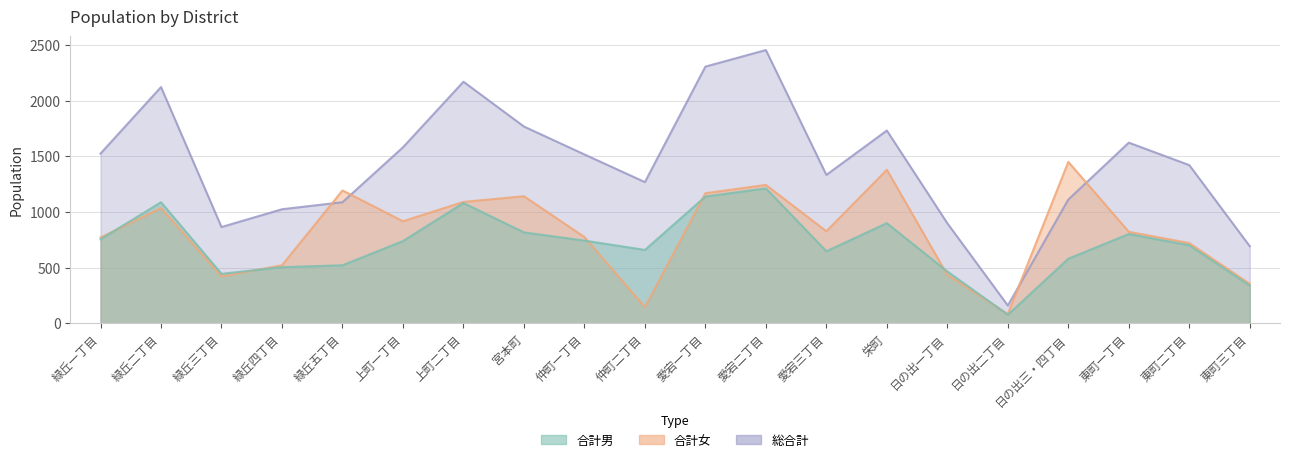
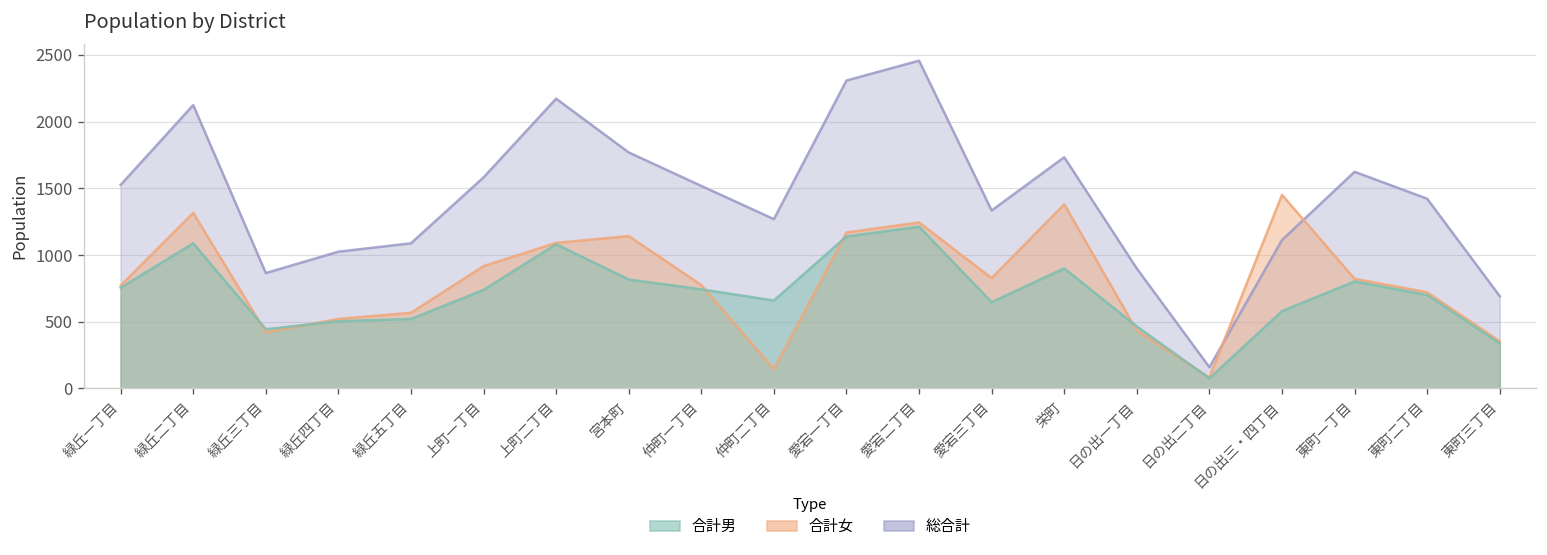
合計女, 緑丘二丁目: 1040 -> 1320
合計女, 緑丘五丁目: 1190 -> 570
